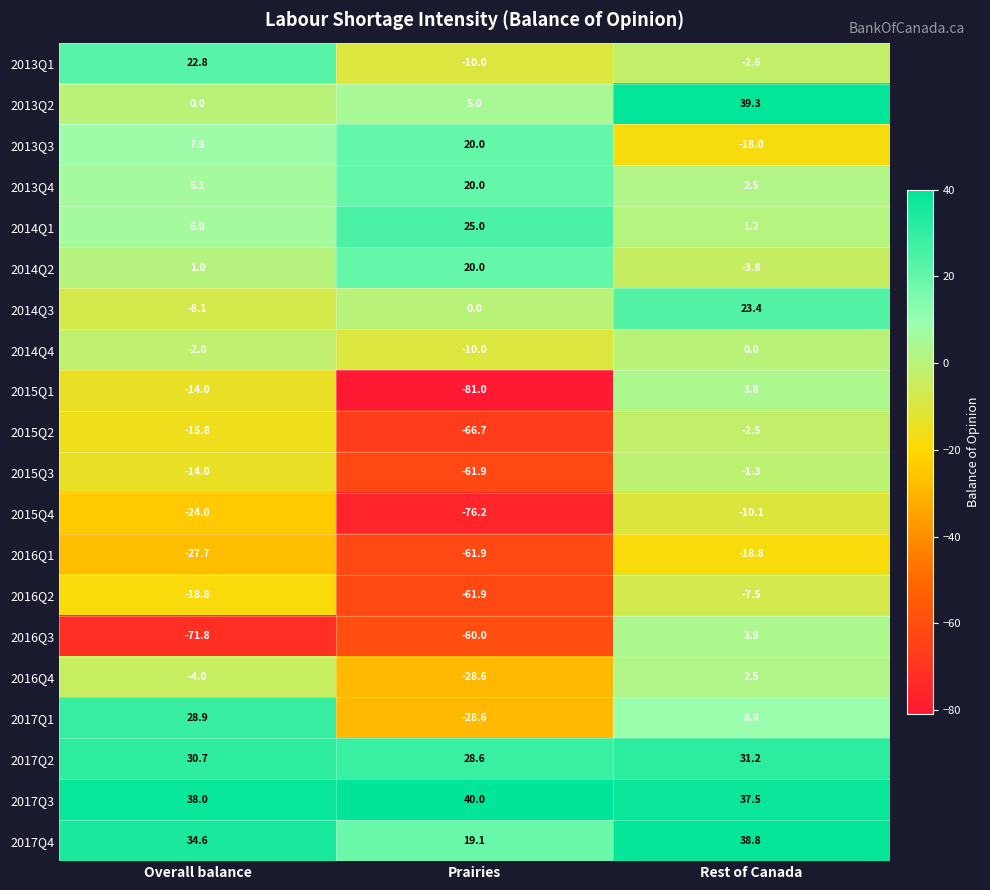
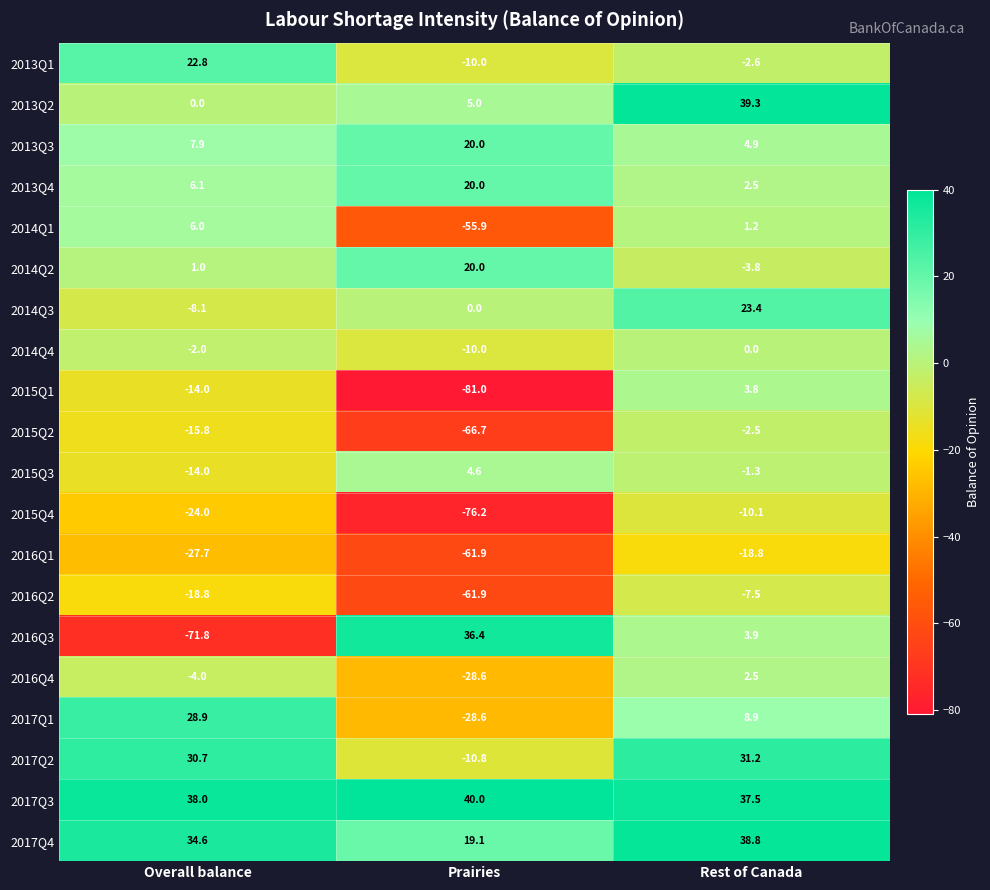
2013Q3, Rest of Canada: -18.0 -> 4.9
2014Q1, Prairies: 25.0 -> -55.9
2015Q3, Prairies: -61.9 -> 4.6
2016Q3, Prairies: -60.0 -> 36.4
2017Q2, Prairies: 28.6 -> -10.8
